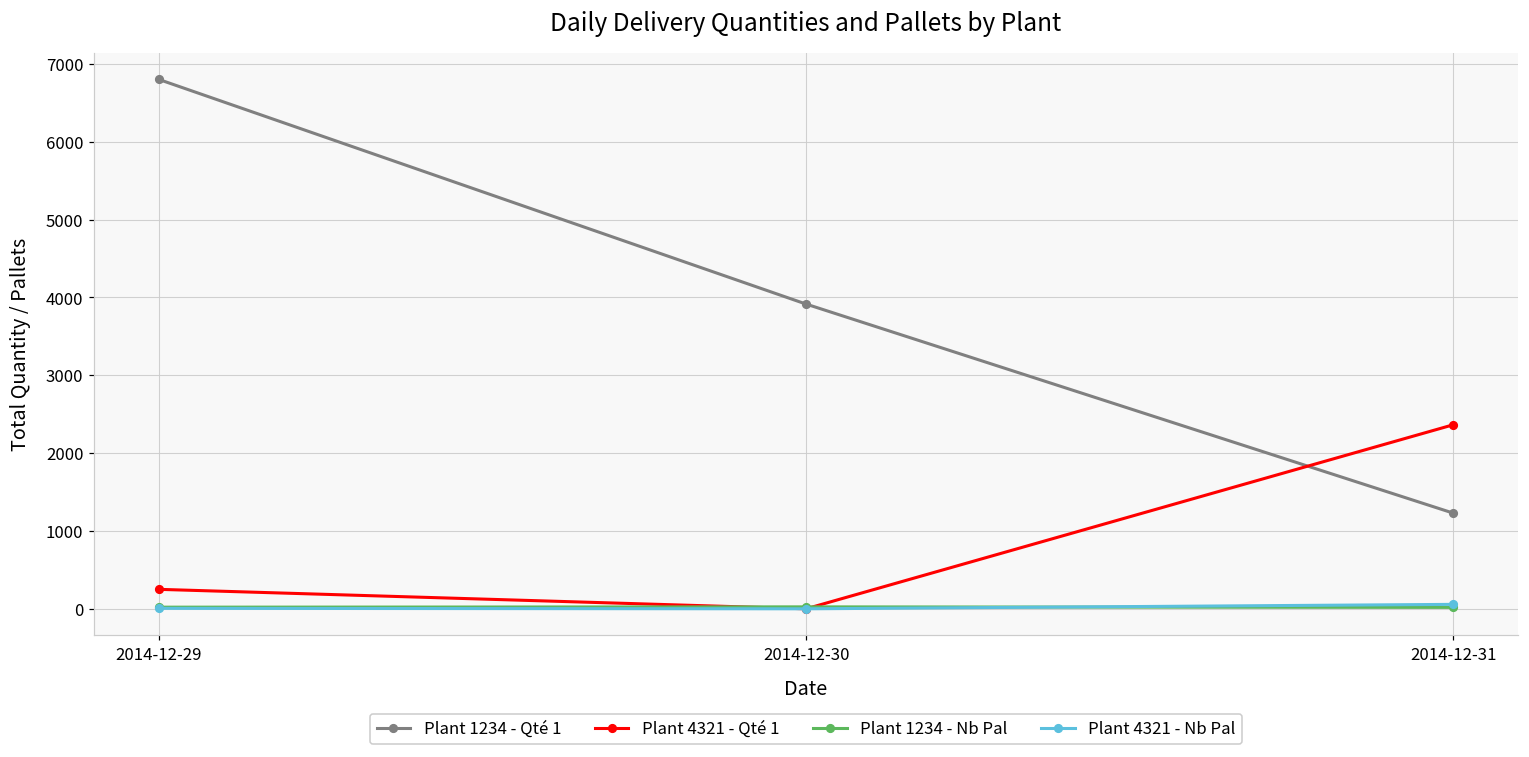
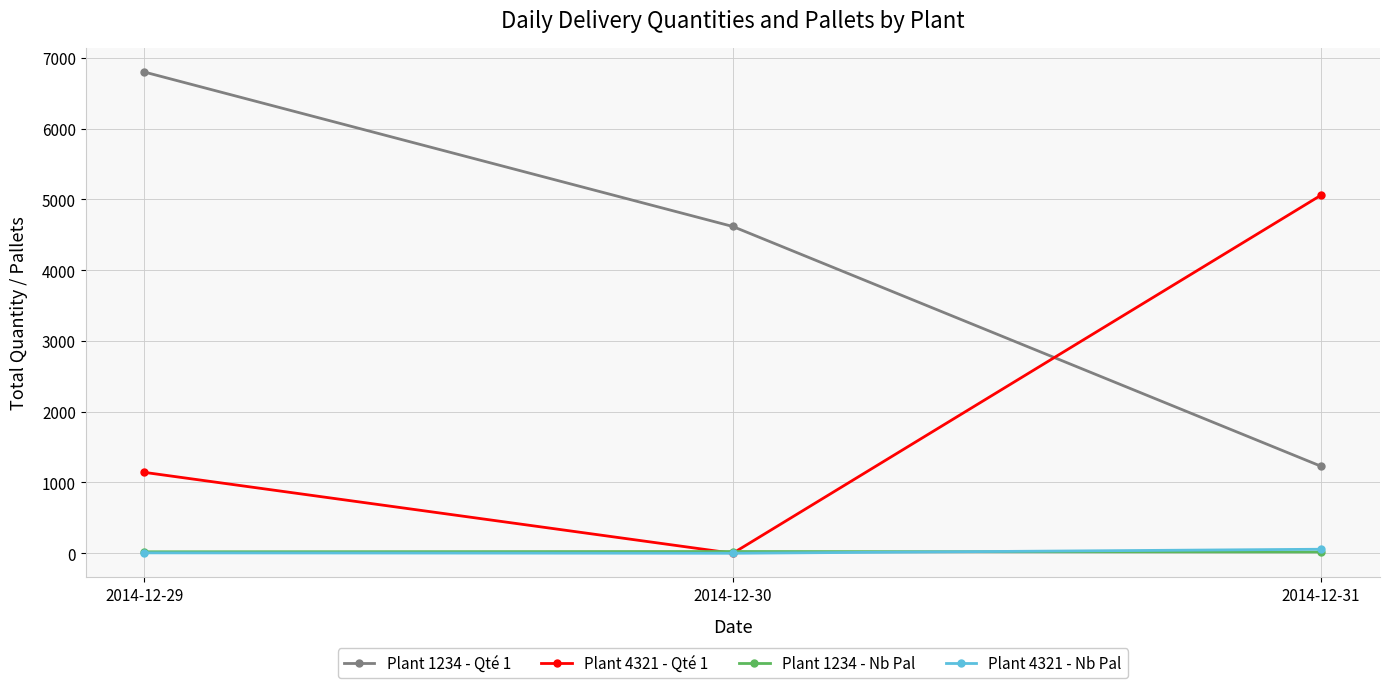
Plant 4321 - Qté 1, 2014-12-29: 300 -> 1100
Plant 1234 - Qté 1, 2014-12-30: 3900 -> 4600
Plant 4321 - Qté 1, 2014-12-31: 2400 -> 5100
